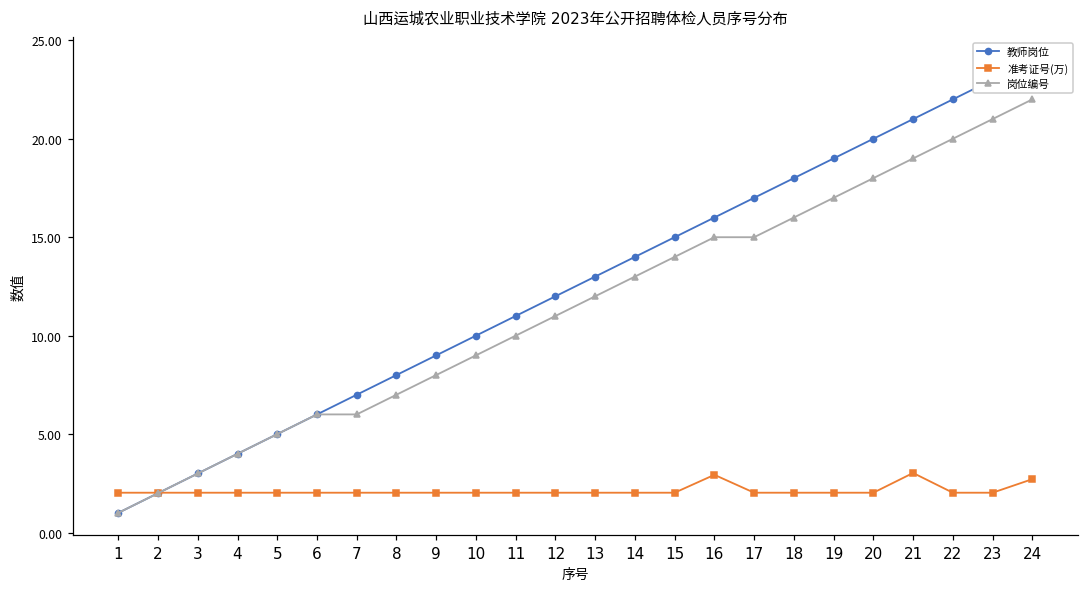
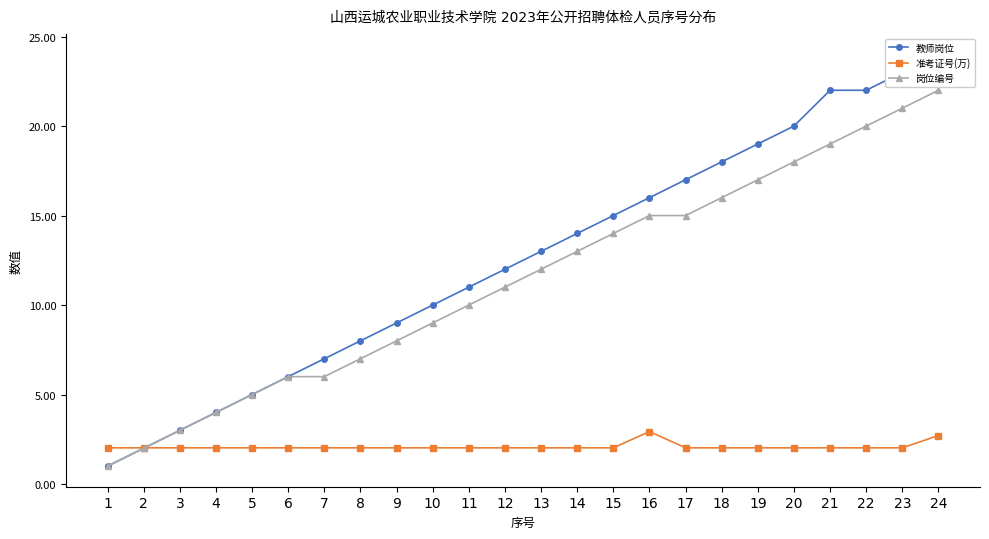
教师岗位, 21: 21 -> 22
准考证号(万), 21: 3.0 -> 2.0
